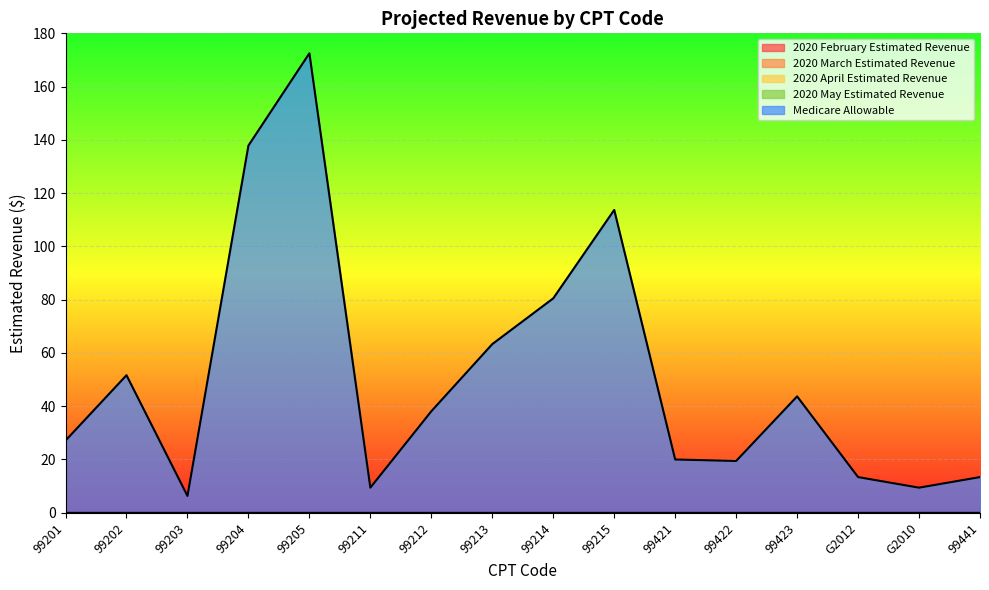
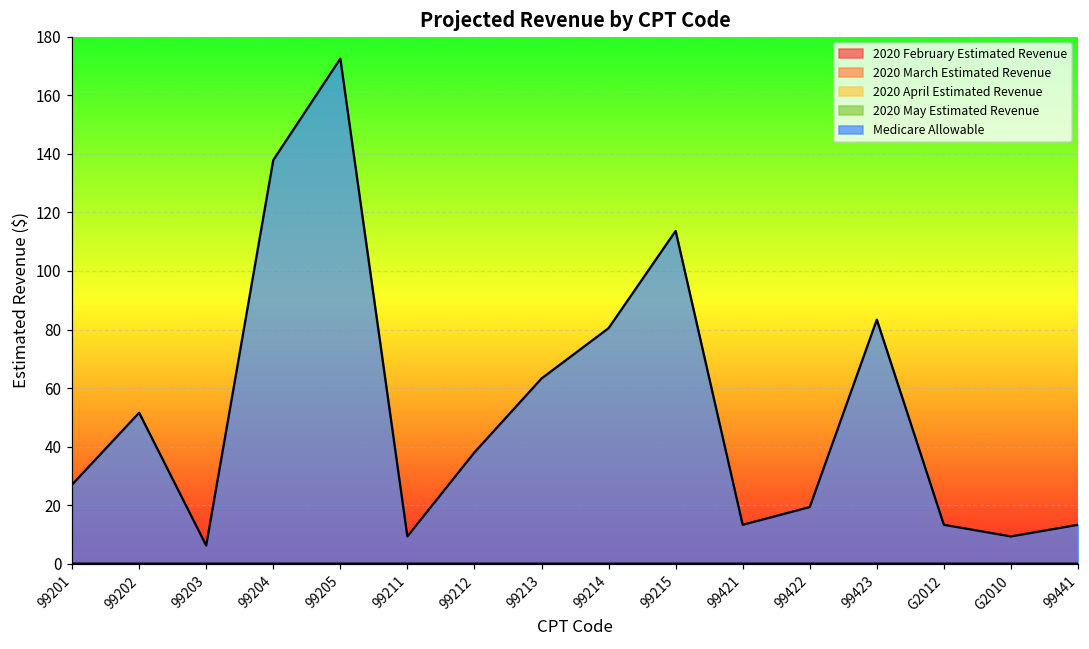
Medicare Allowable, 99421: 20 -> 13
Medicare Allowable, 99423: 44 -> 83
